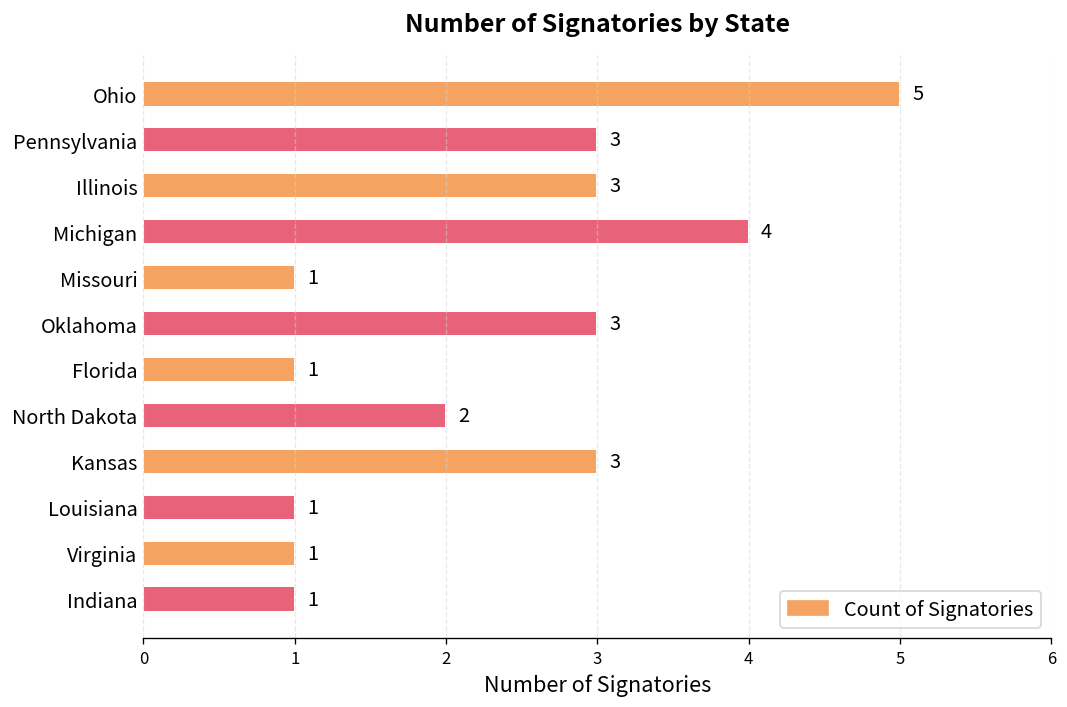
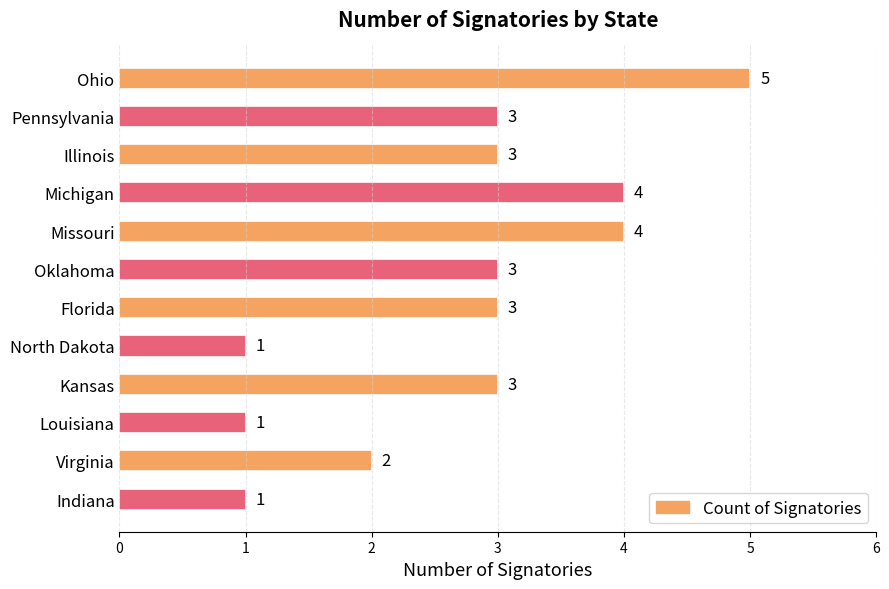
Missouri: 1 -> 4
Florida: 1 -> 3
North Dakota: 2 -> 1
Virginia: 1 -> 2
